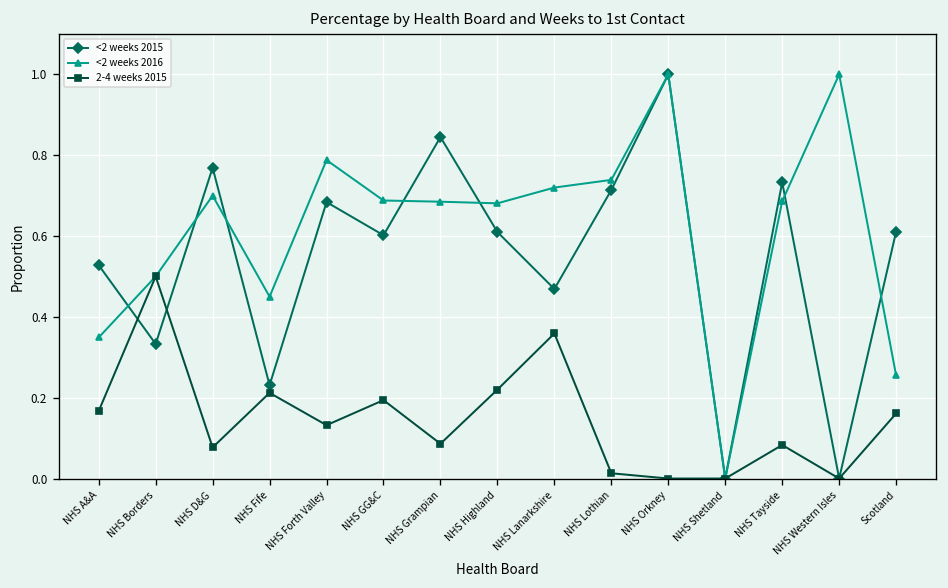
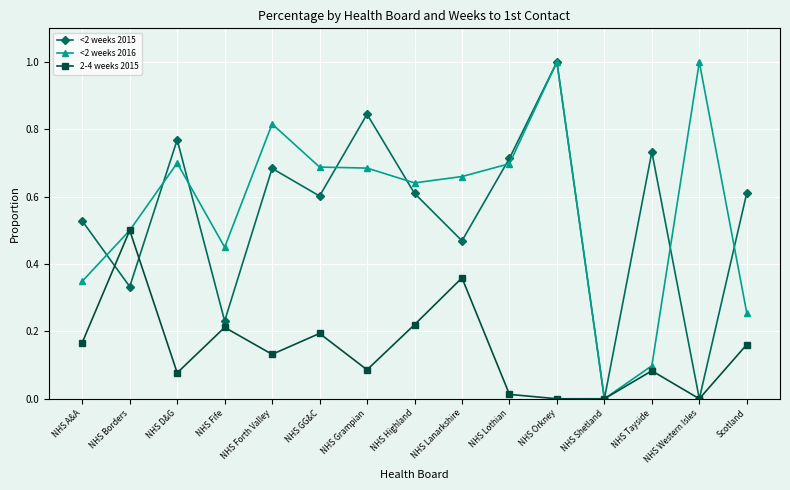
<2 weeks 2016, NHS Forth Valley: 0.79 -> 0.82
<2 weeks 2016, NHS Highland: 0.68 -> 0.64
<2 weeks 2016, NHS Lanarkshire: 0.72 -> 0.66
<2 weeks 2016, NHS Lothian: 0.74 -> 0.70
<2 weeks 2016, NHS Tayside: 0.69 -> 0.10
